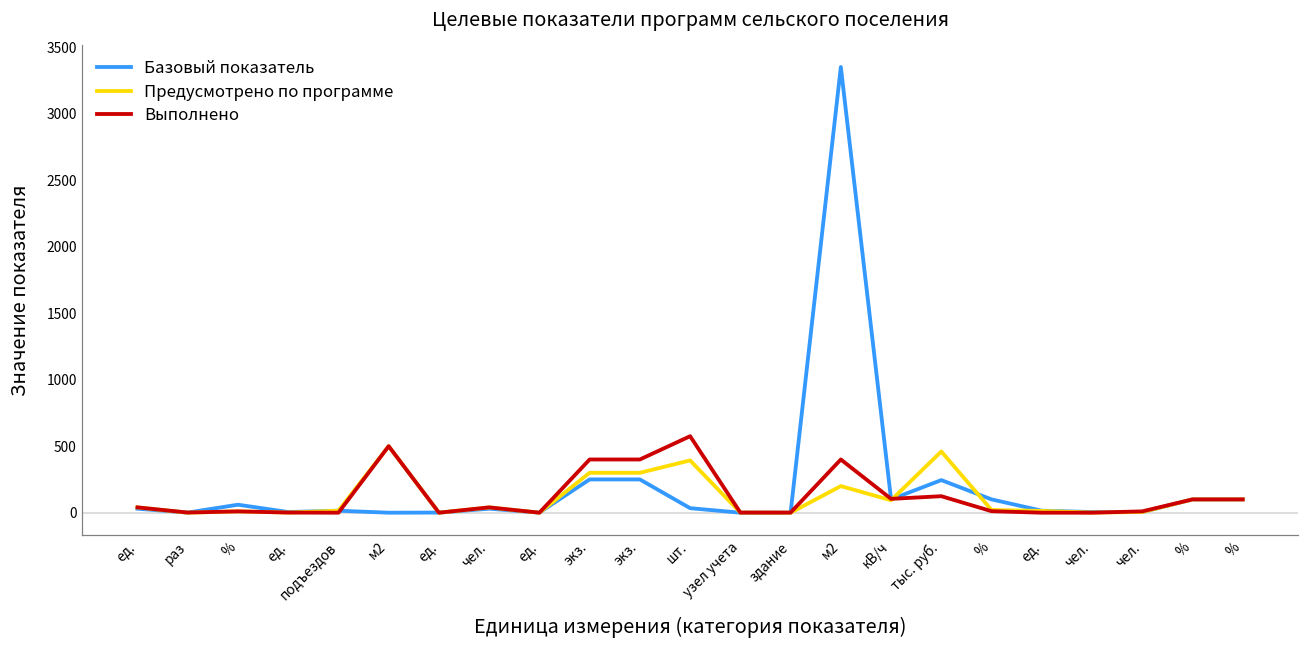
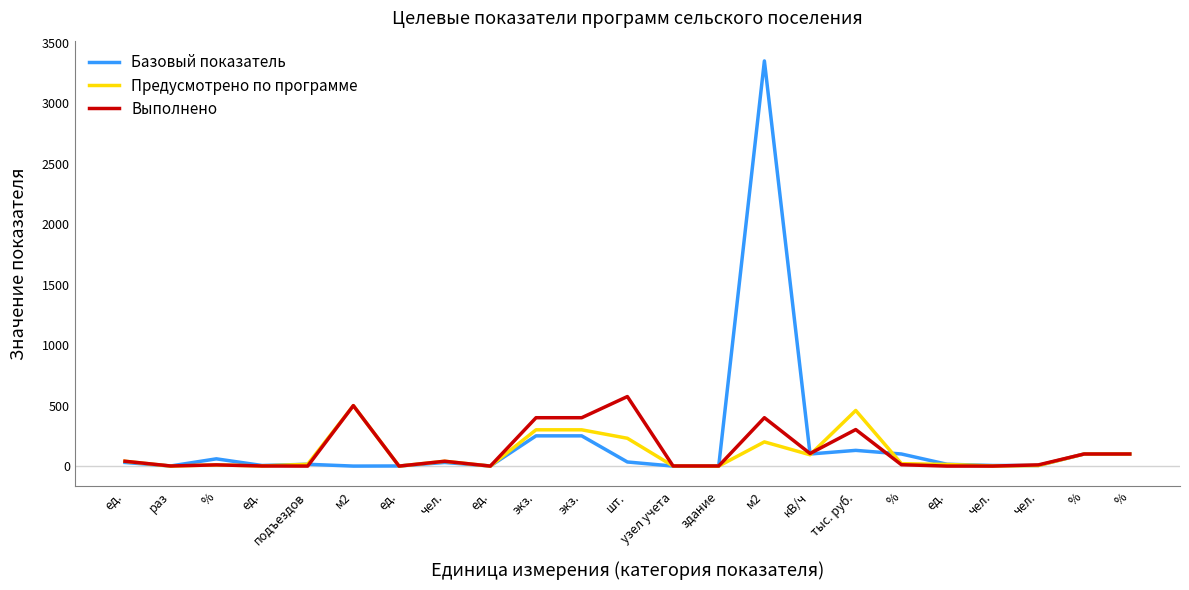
Предусмотрено по программе, шт.: 390 -> 230
Базовый показатель, тыс. руб.: 250 -> 130
Выполнено, тыс. руб.: 120 -> 300
